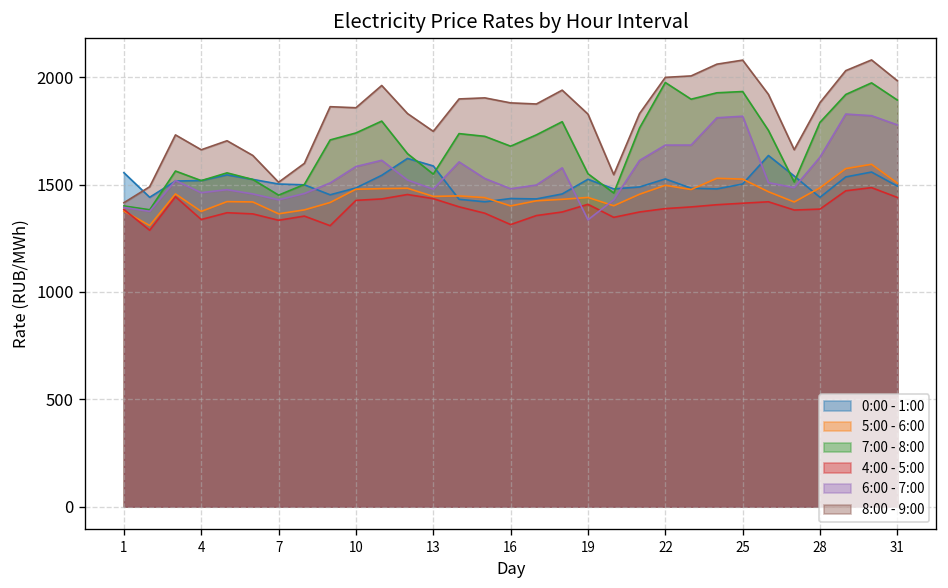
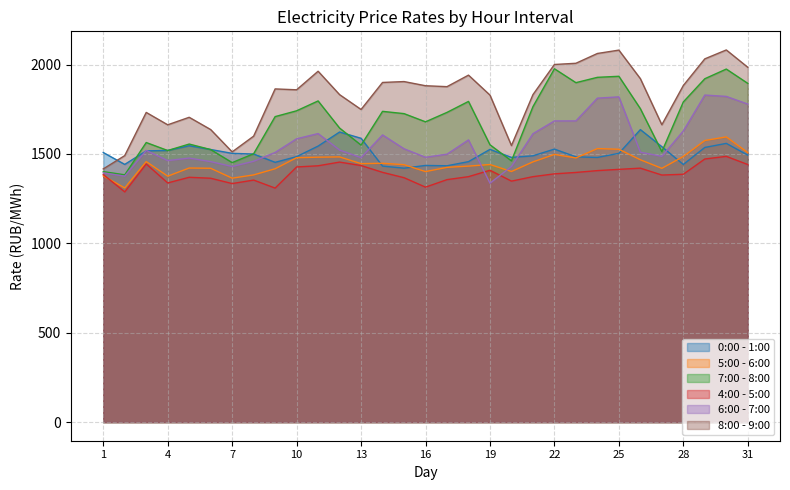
0:00 - 1:00, 1: 1560 -> 1510
